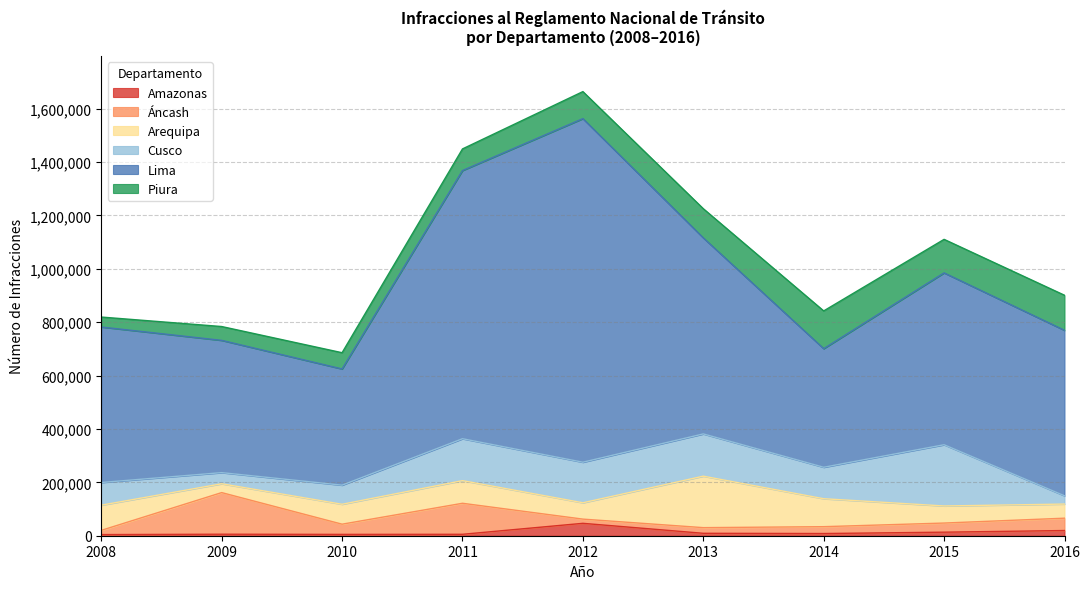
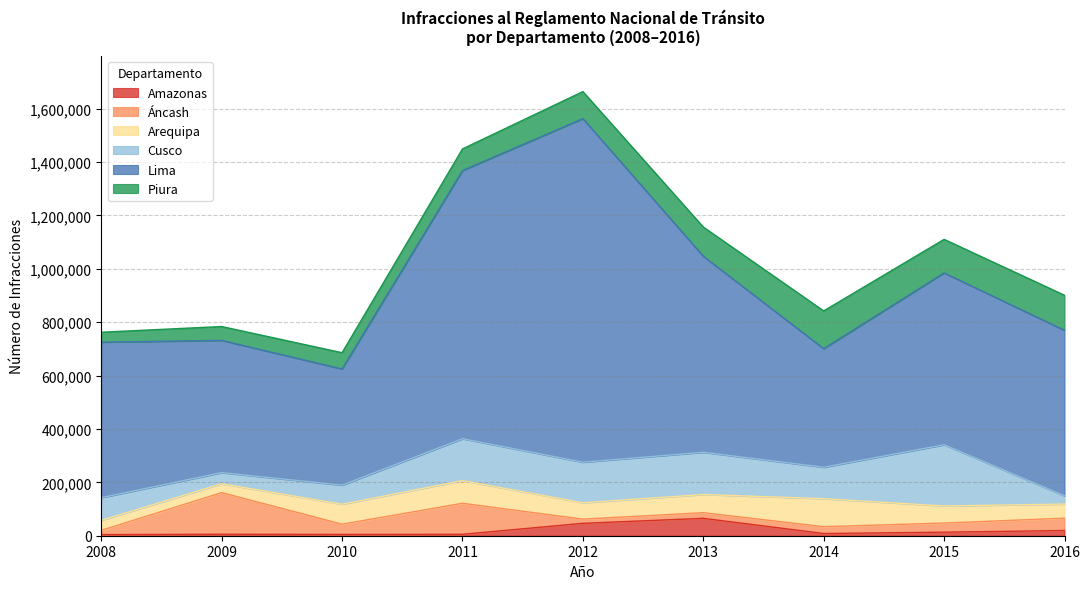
Arequipa, 2008: 90,000 -> 40,000
Amazonas, 2013: 10,000 -> 70,000
Arequipa, 2013: 190,000 -> 70,000
